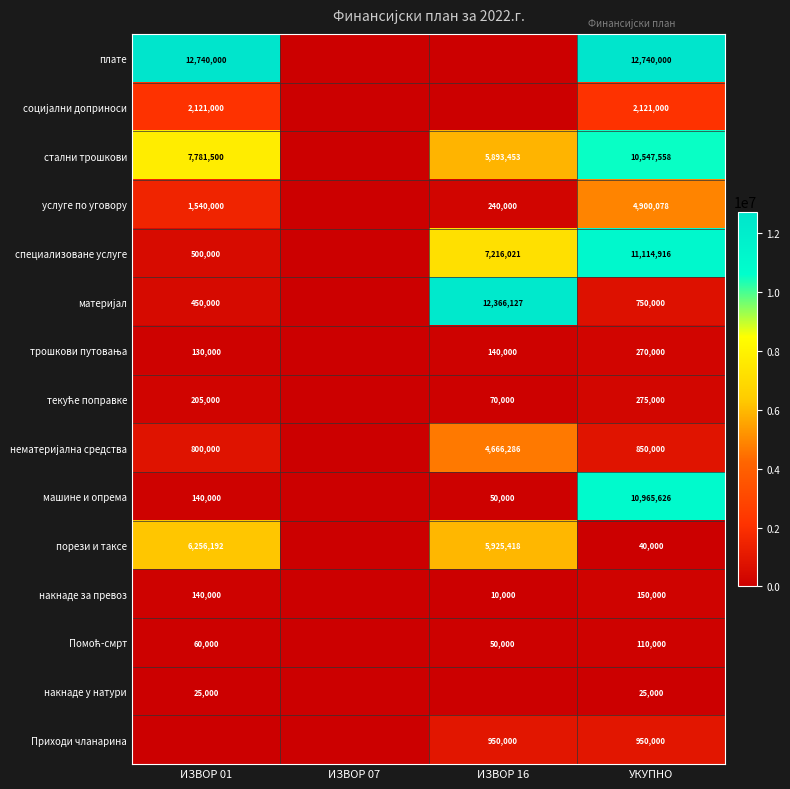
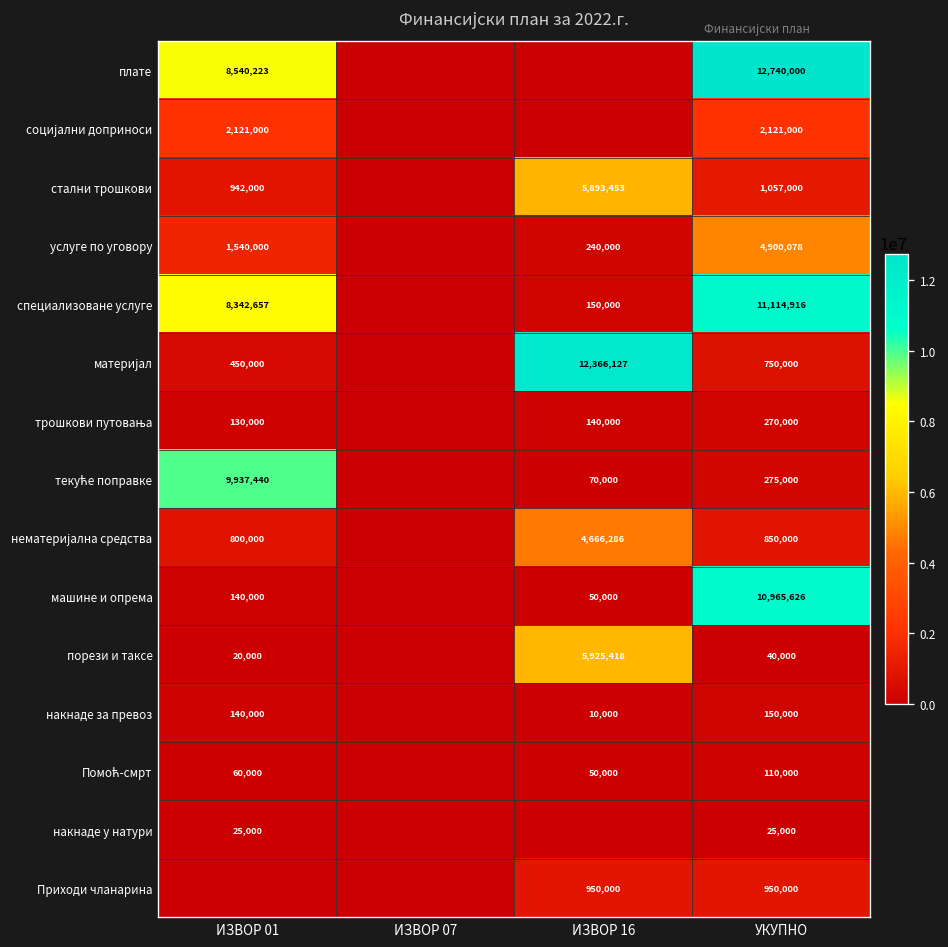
плате, ИЗВОР 01: 12,740,000 -> 8,540,223
стални трошкови, ИЗВОР 01: 7,781,500 -> 942,000
стални трошкови, УКУПНО: 10,547,558 -> 1,057,000
специализоване услуге, ИЗВОР 01: 500,000 -> 8,342,657
специализоване услуге, ИЗВОР 16: 7,216,021 -> 150,000
текуће поправке, ИЗВОР 01: 205,000 -> 9,937,440
порези и таксе, ИЗВОР 01: 6,256,192 -> 20,000
